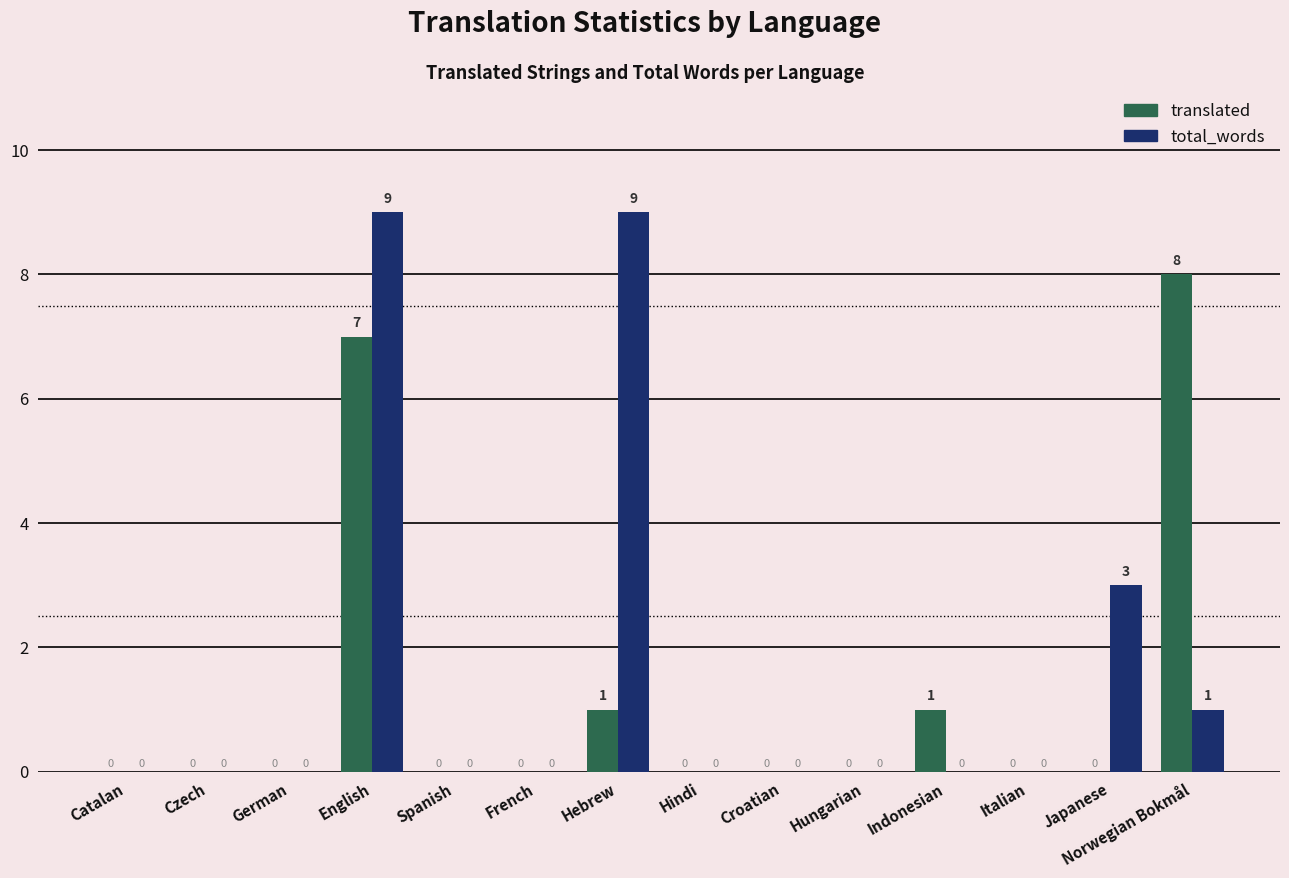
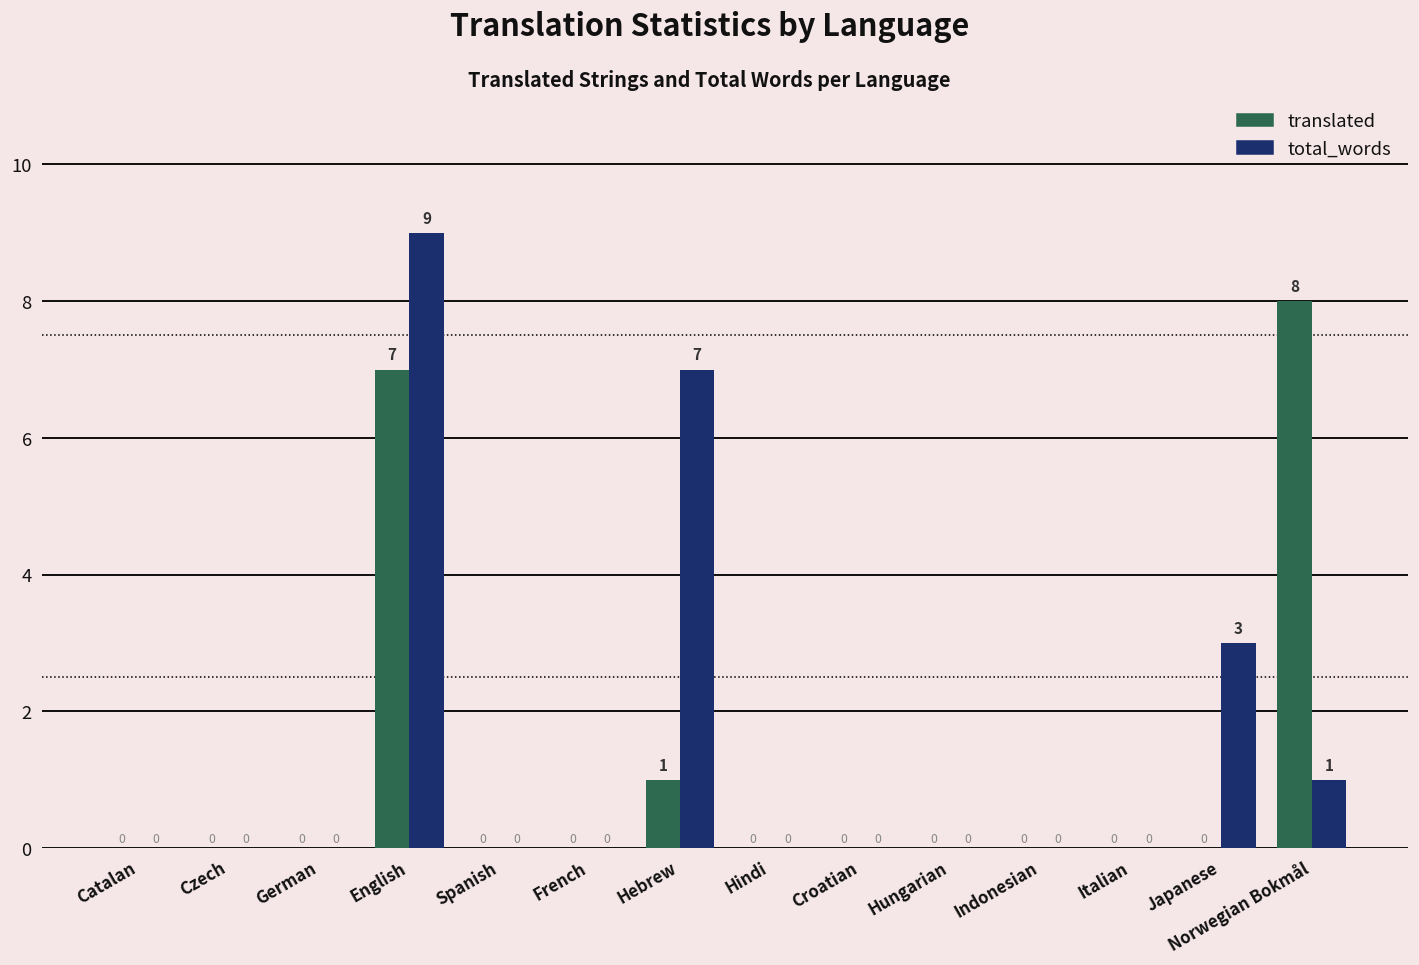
total_words, Hebrew: 9 -> 7
translated, Indonesian: 1 -> 0
